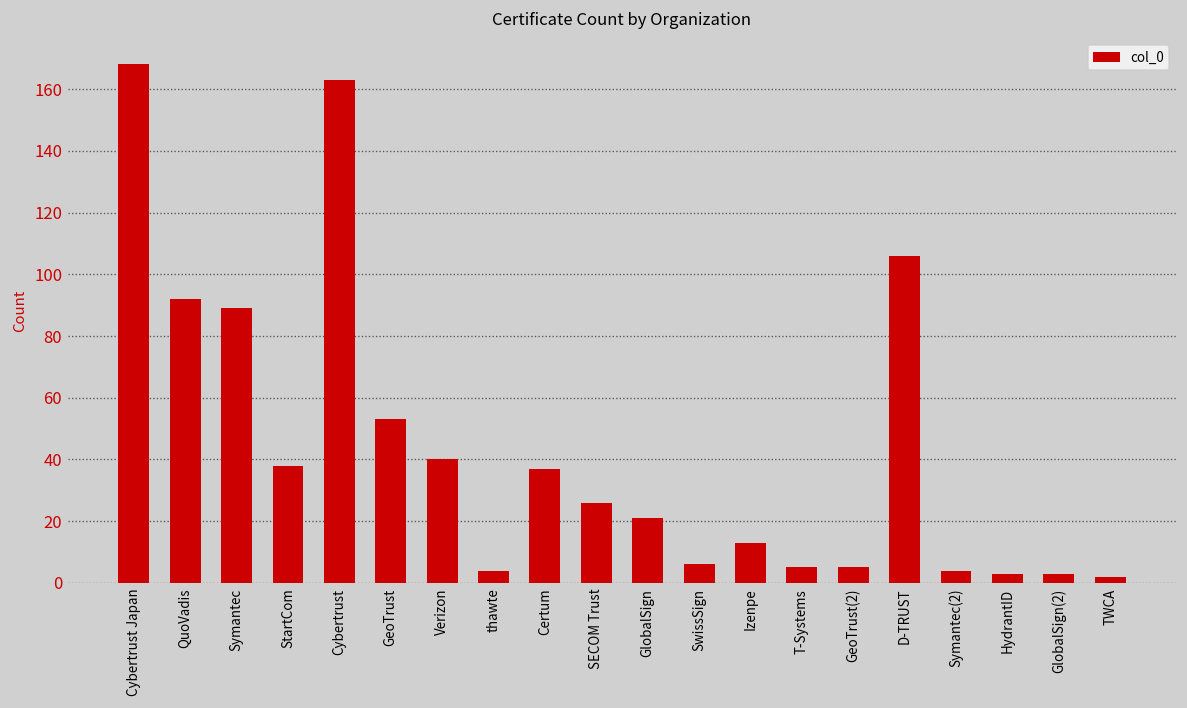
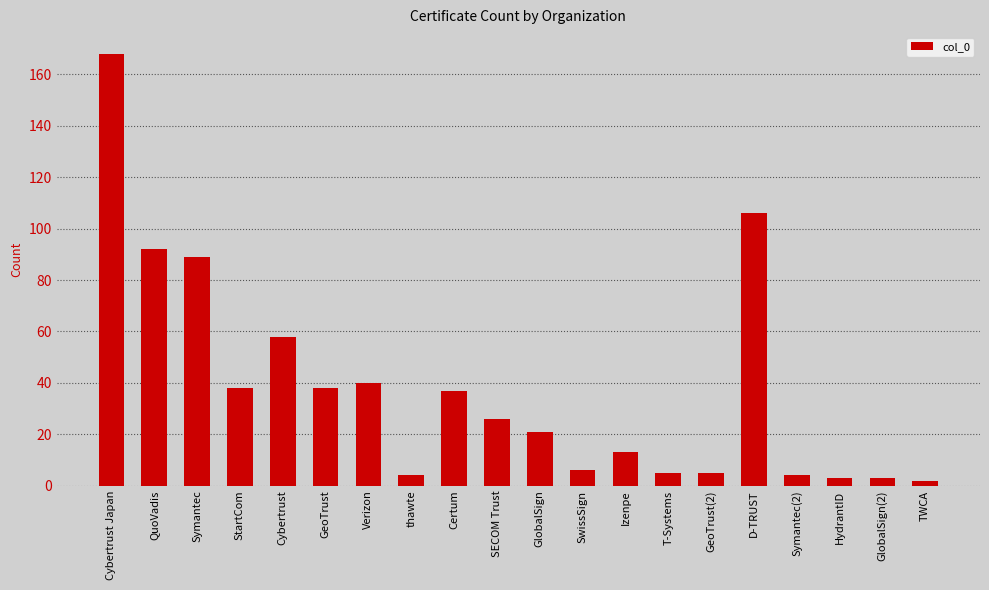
Cybertrust: 163 -> 58
GeoTrust: 53 -> 38
